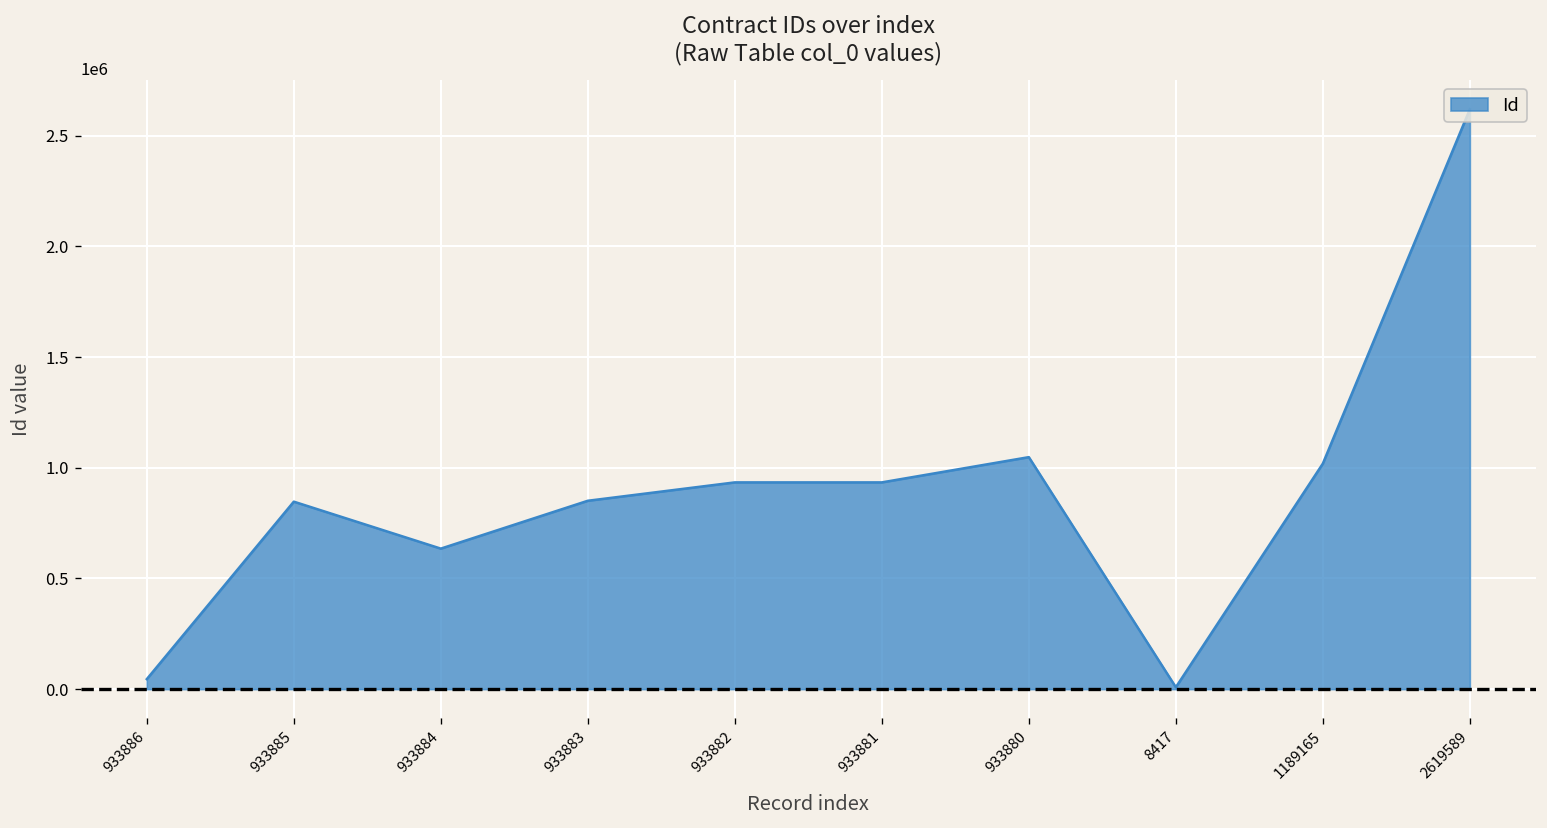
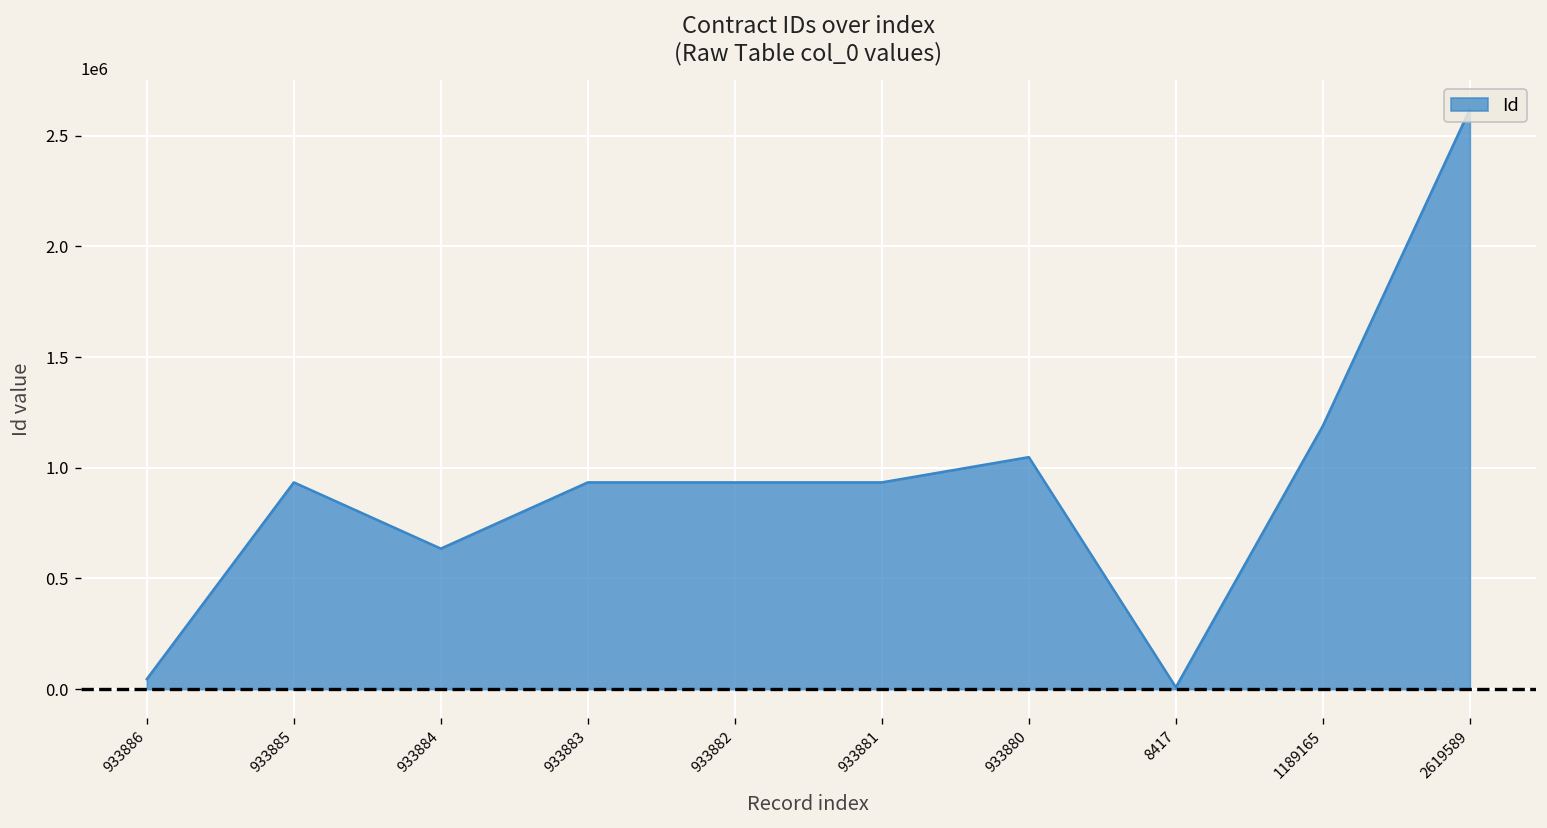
933885: 850000 -> 930000
933883: 850000 -> 930000
1189165: 1020000 -> 1190000
